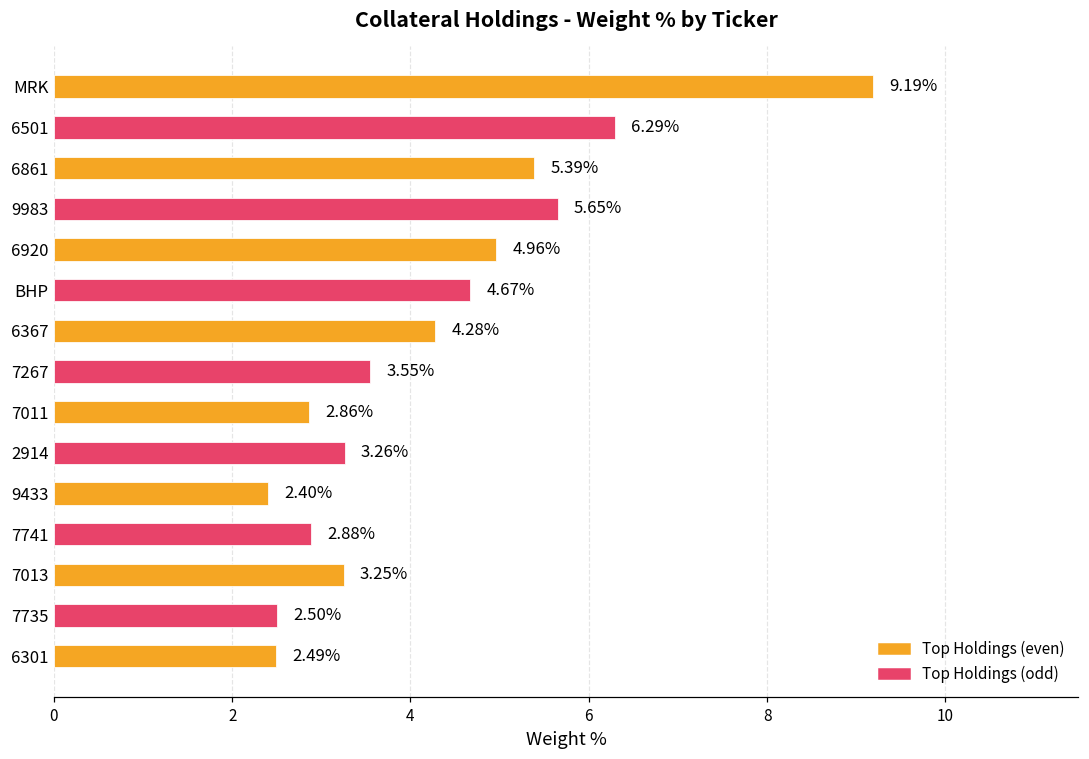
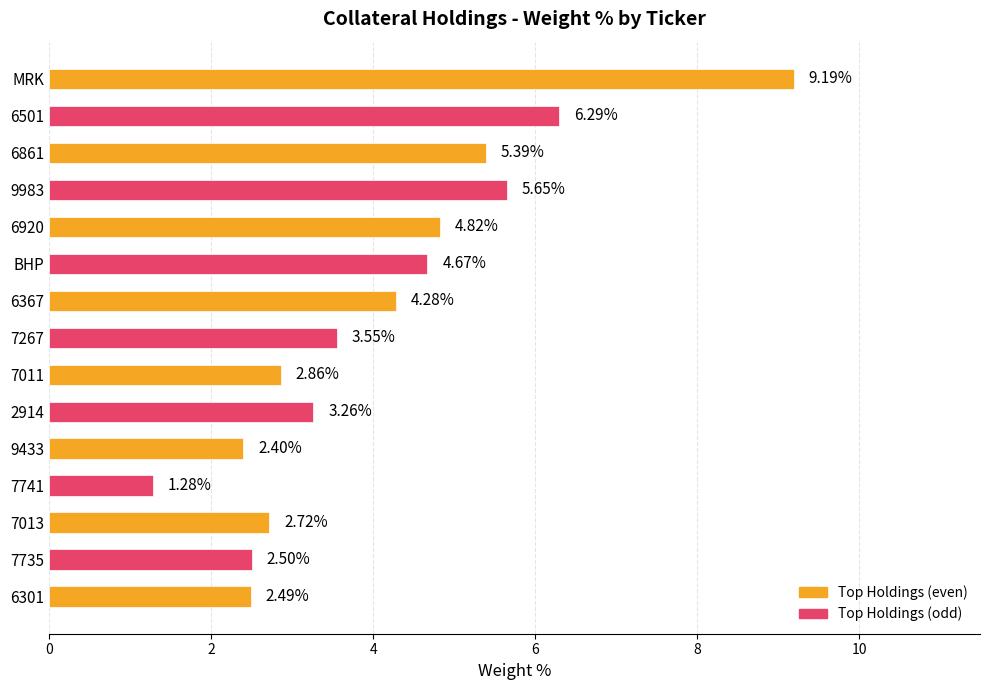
6920: 4.96% -> 4.82%
7741: 2.88% -> 1.28%
7013: 3.25% -> 2.72%
